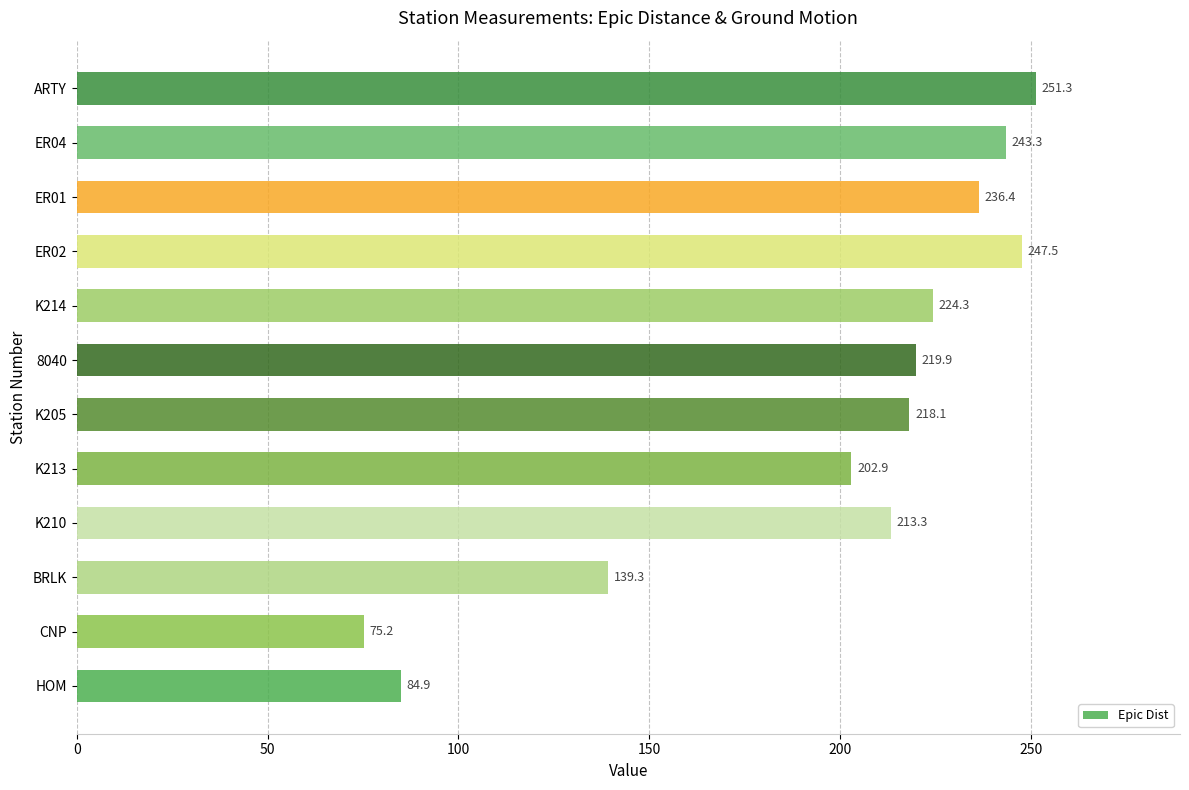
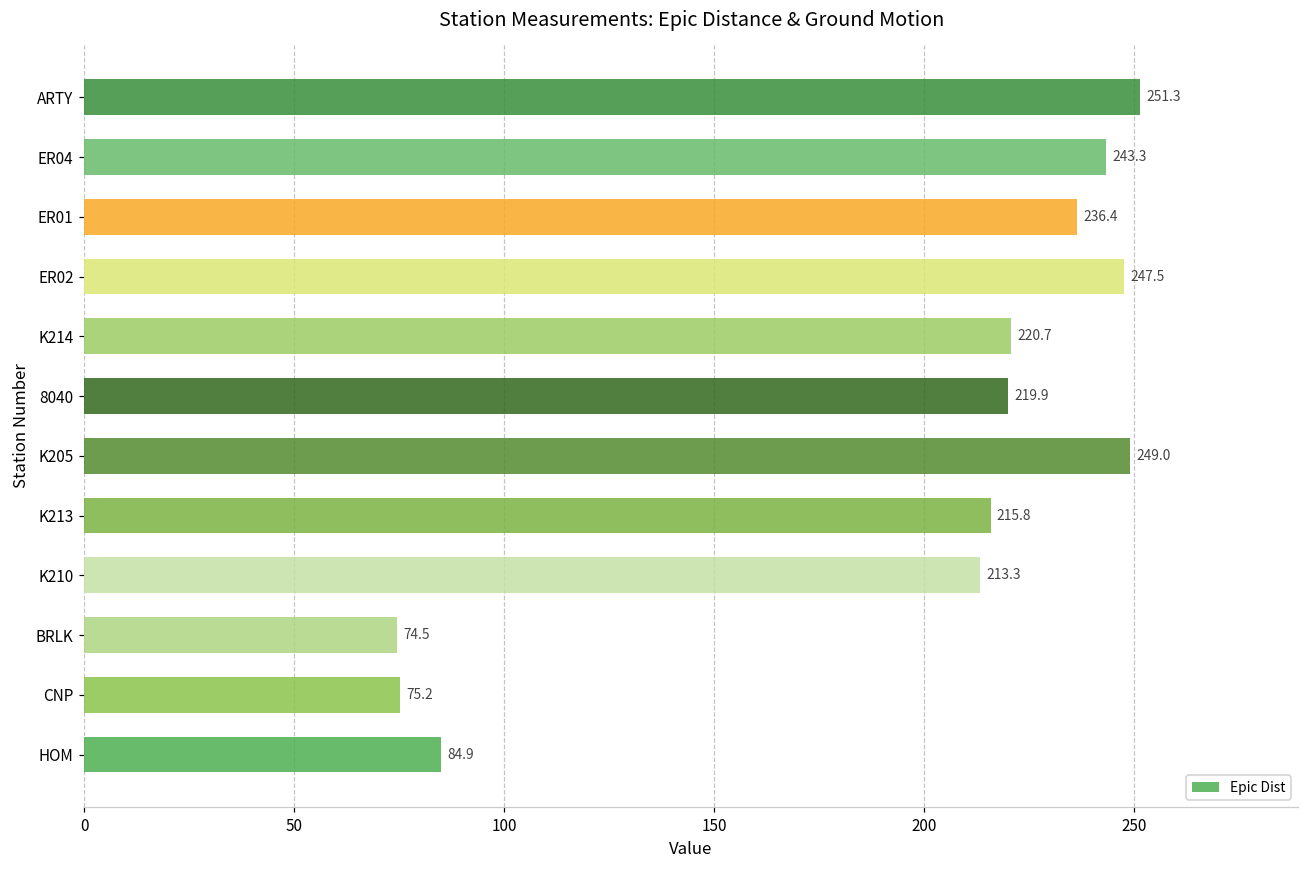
K214: 224.3 -> 220.7
K205: 218.1 -> 249.0
K213: 202.9 -> 215.8
BRLK: 139.3 -> 74.5
